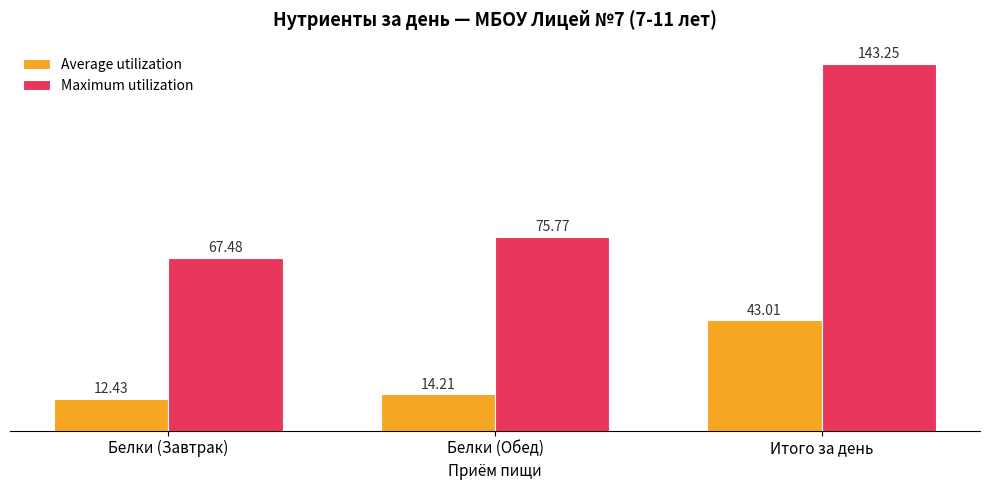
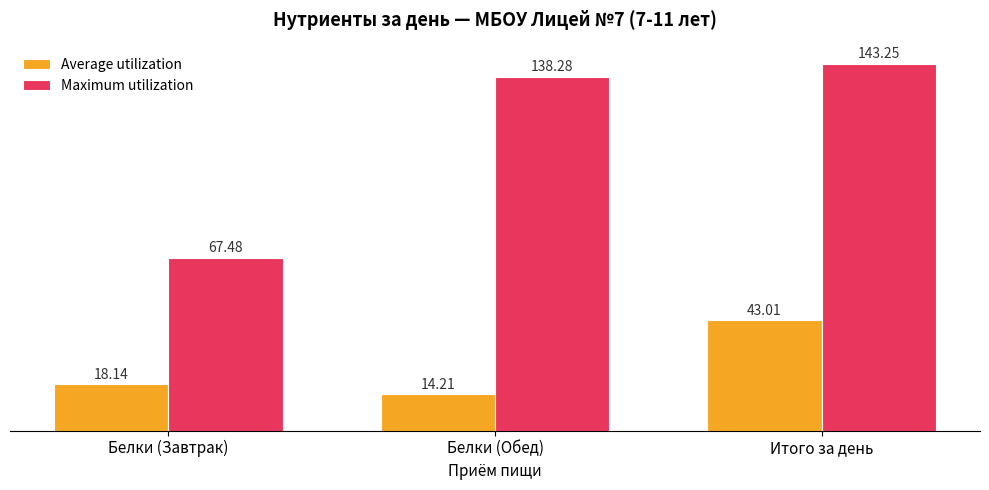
Average utilization, Белки (Завтрак): 12.43 -> 18.14
Maximum utilization, Белки (Обед): 75.77 -> 138.28
